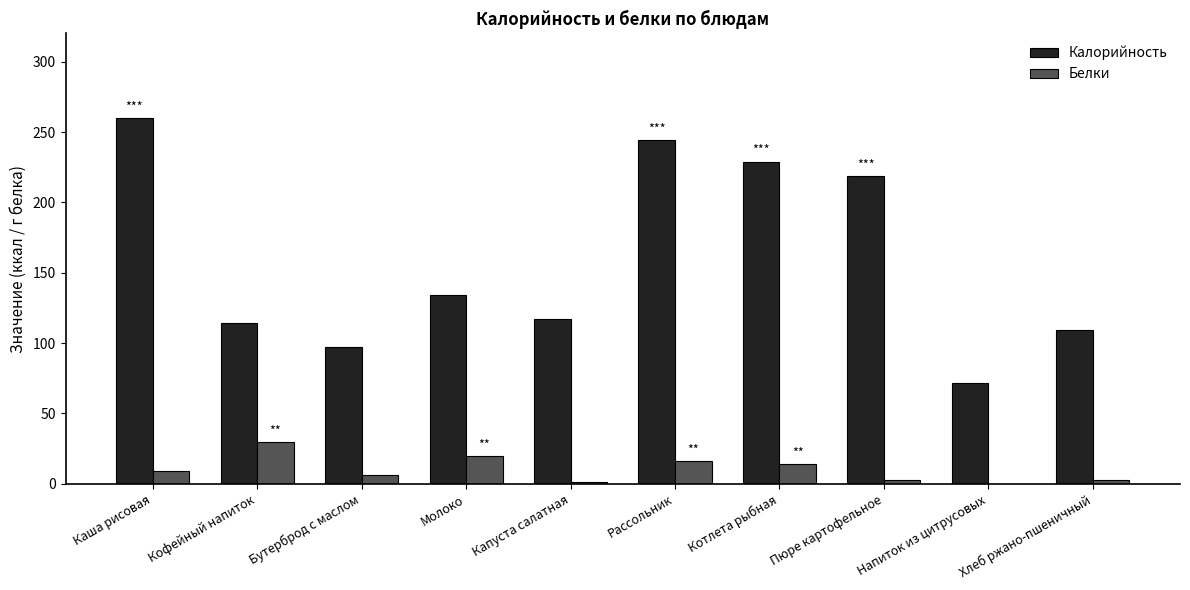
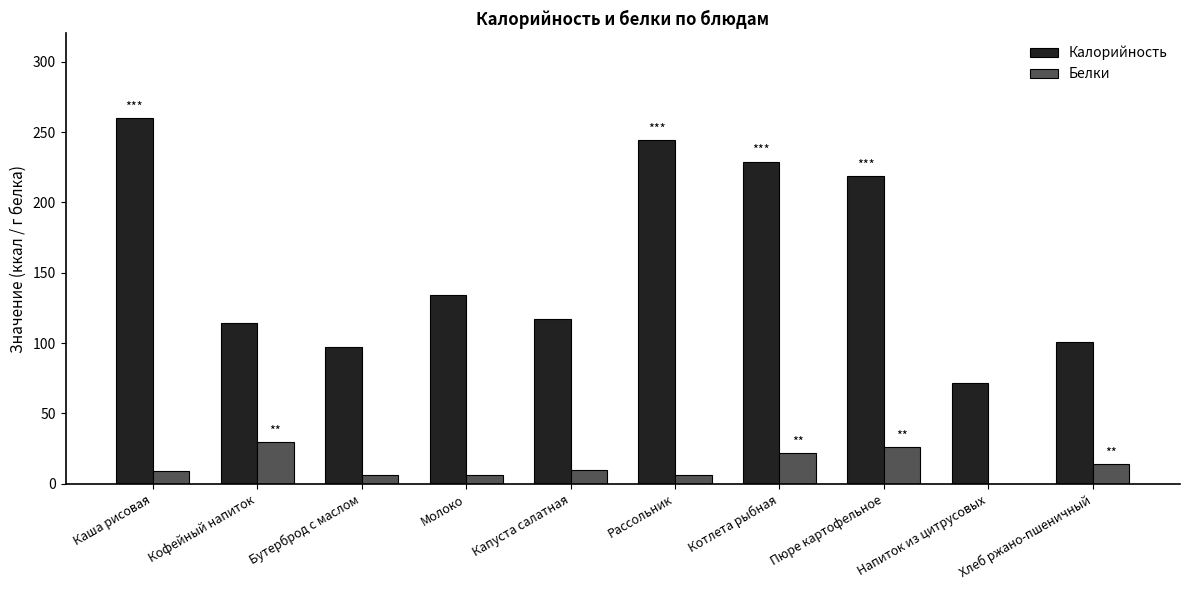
Белки, Молоко: 20 -> 6
Белки, Капуста салатная: 1 -> 10
Белки, Рассольник: 16 -> 6
Белки, Котлета рыбная: 14 -> 22
Белки, Пюре картофельное: 3 -> 26
Калорийность, Хлеб ржано-пшеничный: 109 -> 101
Белки, Хлеб ржано-пшеничный: 3 -> 14
